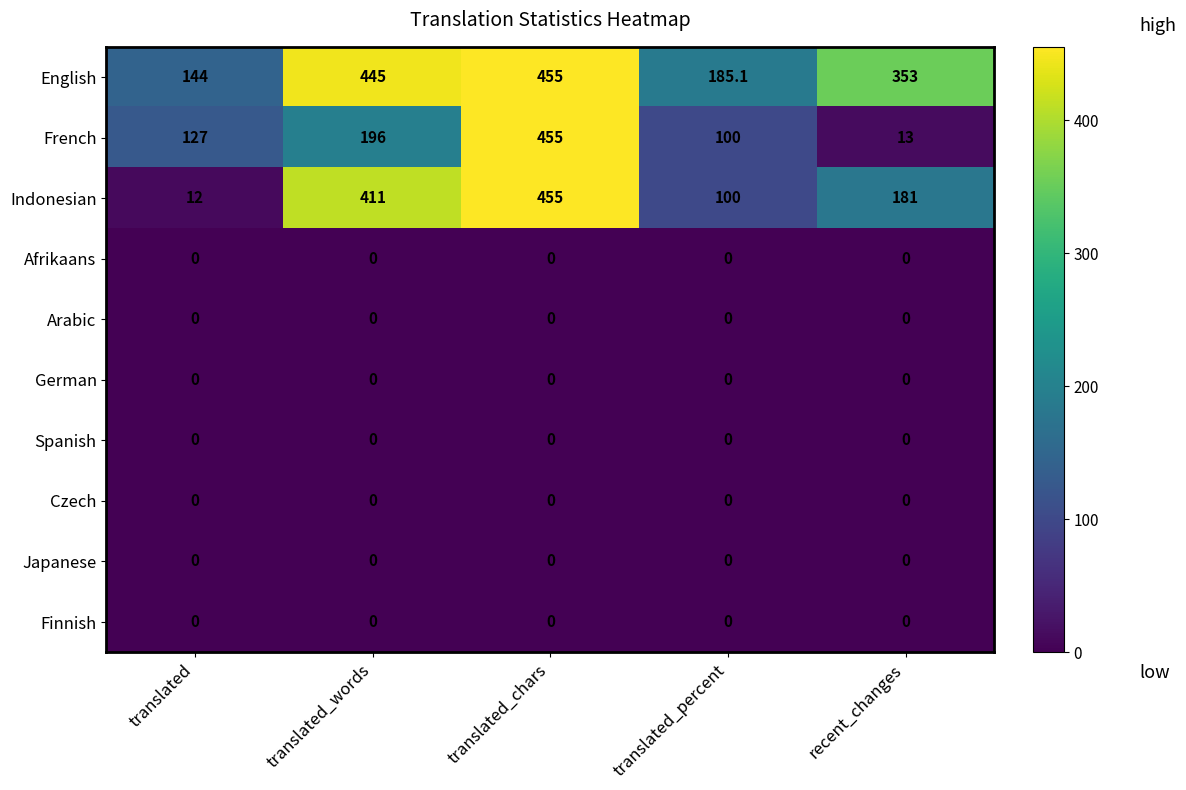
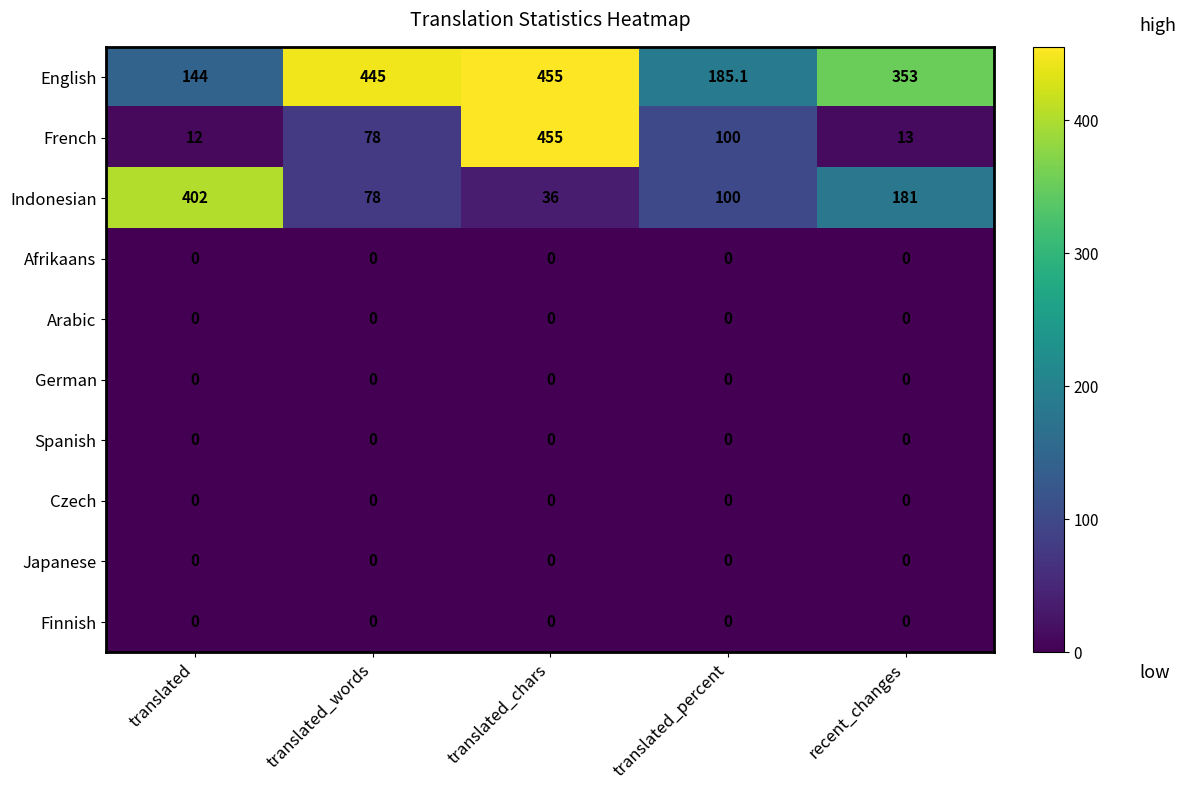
French, translated: 127 -> 12
French, translated_words: 196 -> 78
Indonesian, translated: 12 -> 402
Indonesian, translated_words: 411 -> 78
Indonesian, translated_chars: 455 -> 36
